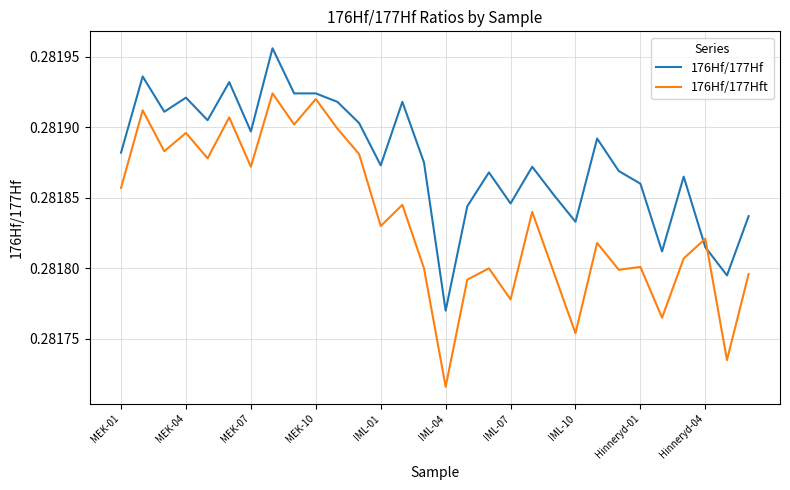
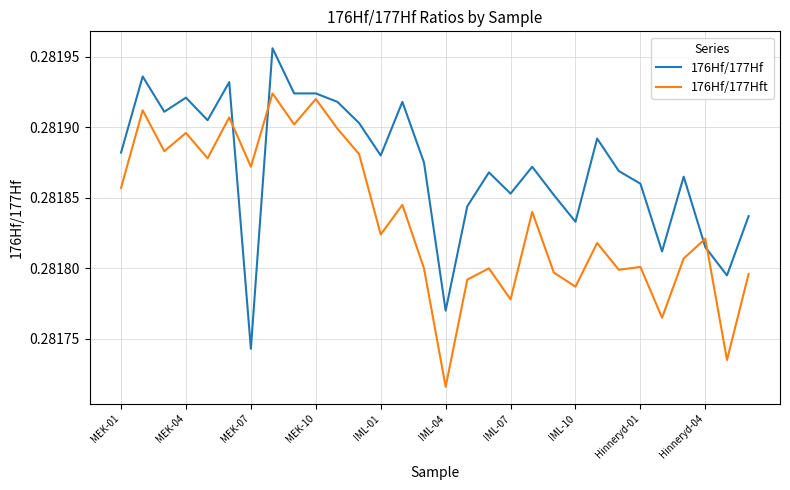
176Hf/177Hf, MEK-07: 0.281897 -> 0.281743
176Hf/177Hf, IML-01: 0.281873 -> 0.281880
176Hf/177Hft, IML-01: 0.281830 -> 0.281824
176Hf/177Hf, IML-07: 0.281846 -> 0.281853
176Hf/177Hft, IML-10: 0.281754 -> 0.281787
